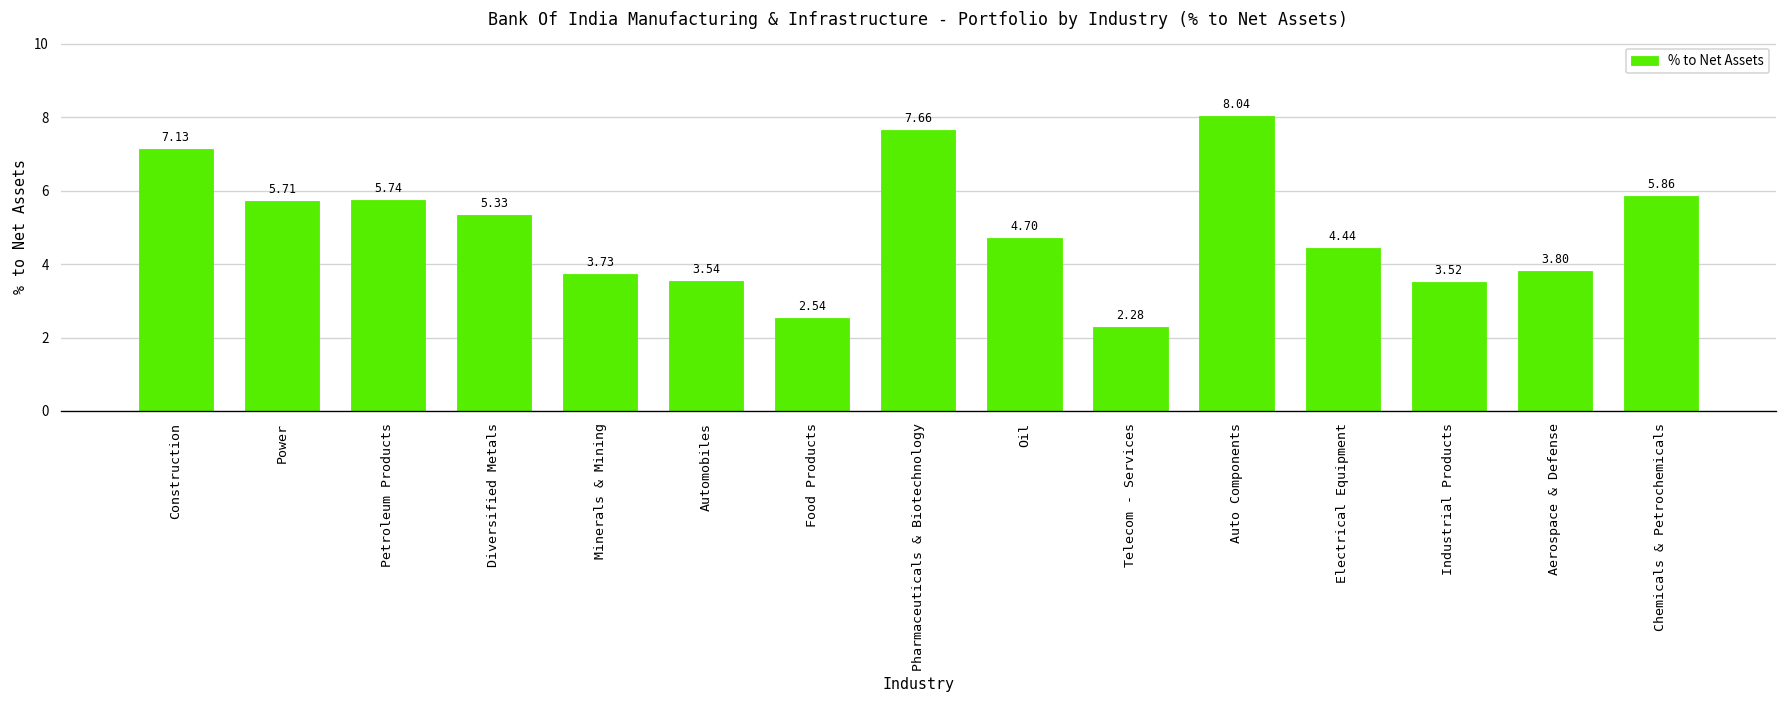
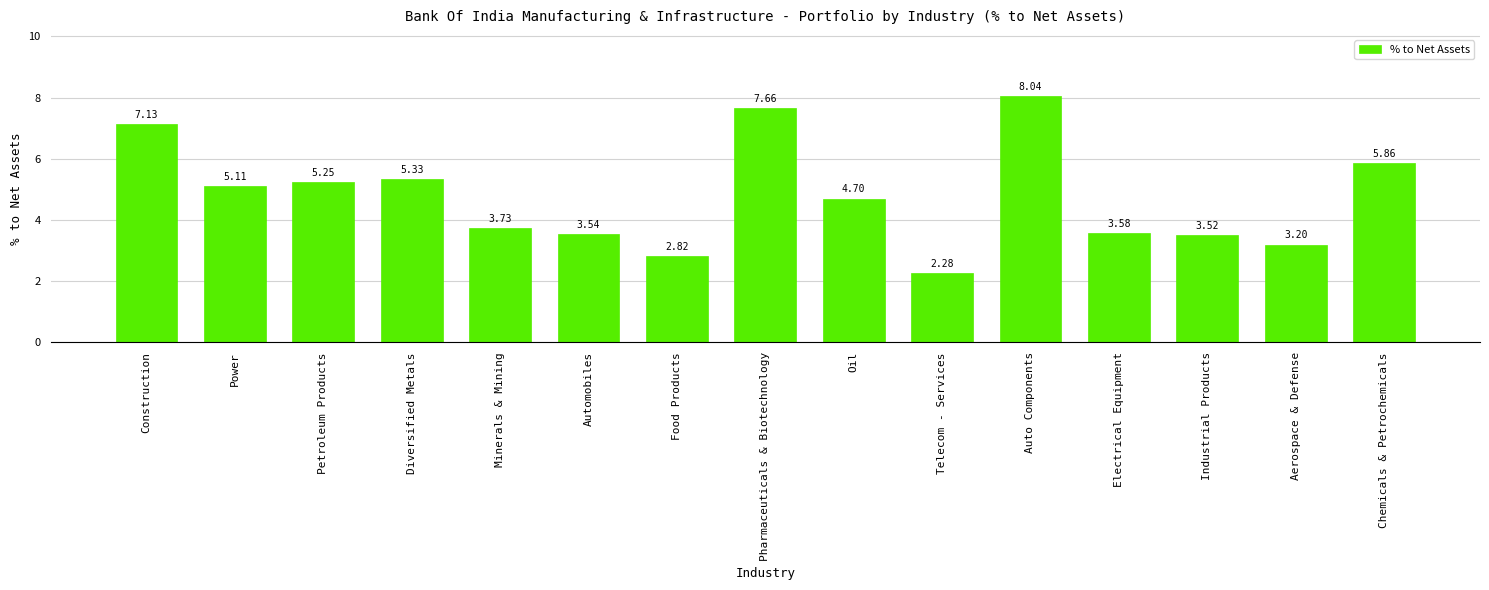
Power: 5.71 -> 5.11
Petroleum Products: 5.74 -> 5.25
Food Products: 2.54 -> 2.82
Electrical Equipment: 4.44 -> 3.58
Aerospace & Defense: 3.80 -> 3.20
